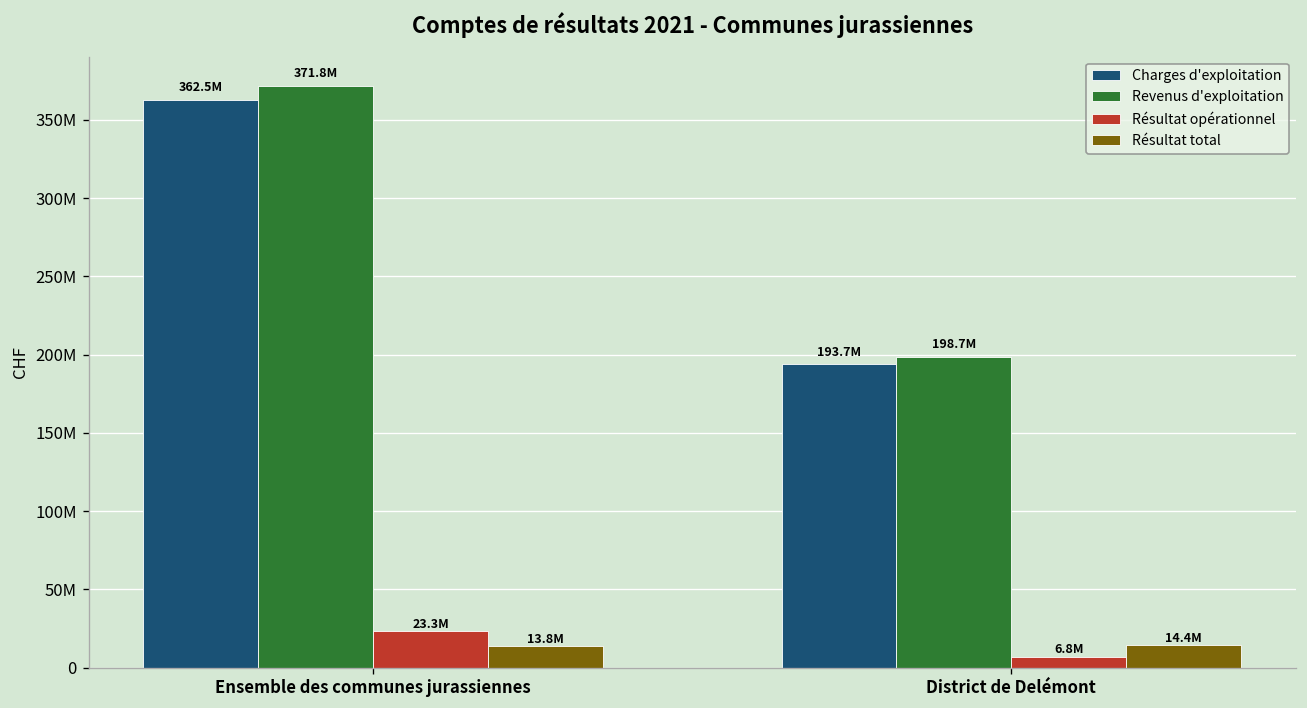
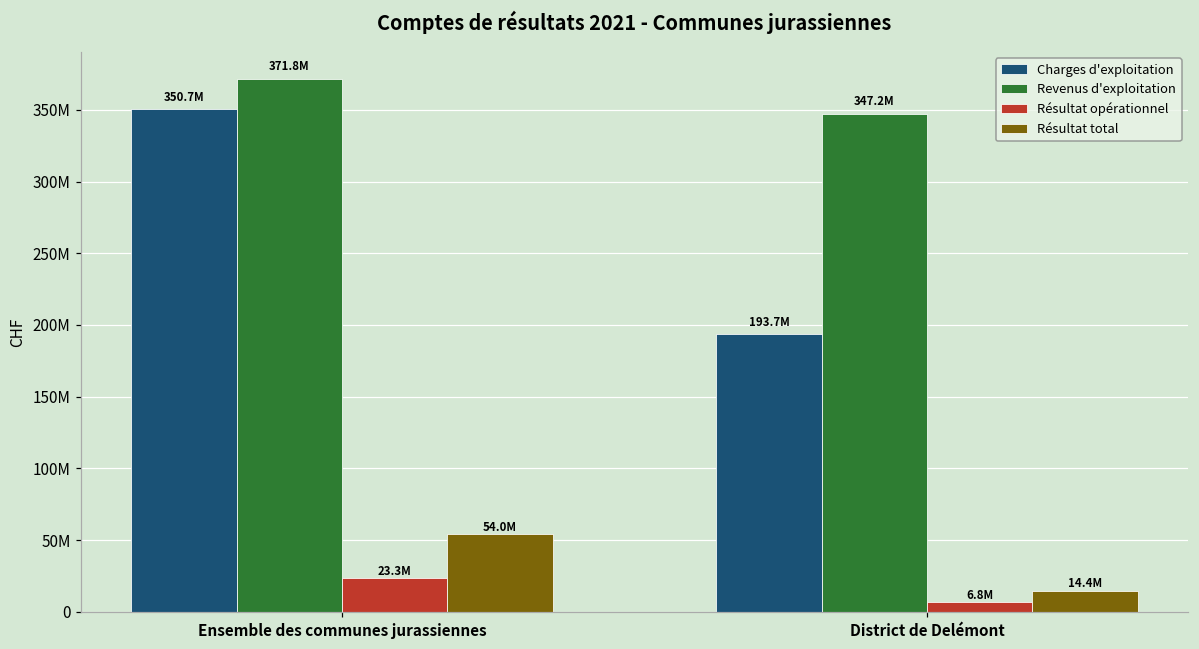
Charges d'exploitation, Ensemble des communes jurassiennes: 362.5M -> 350.7M
Résultat total, Ensemble des communes jurassiennes: 13.8M -> 54.0M
Revenus d'exploitation, District de Delémont: 198.7M -> 347.2M
